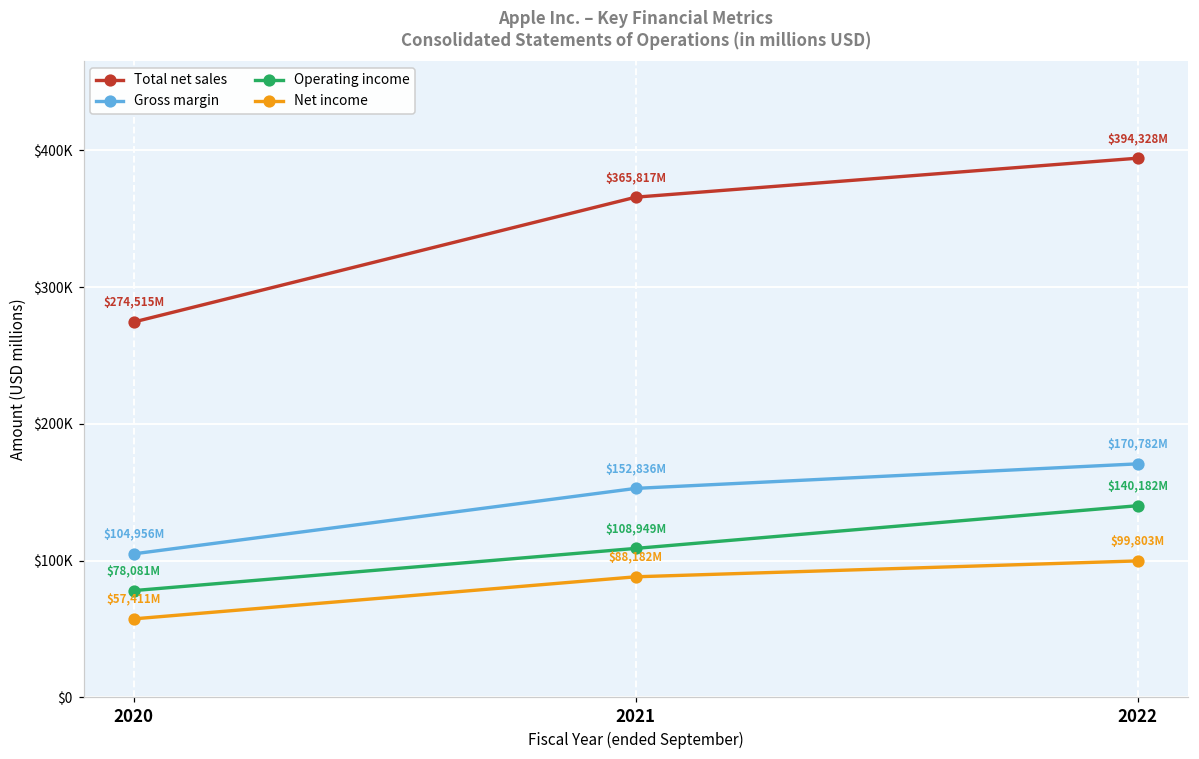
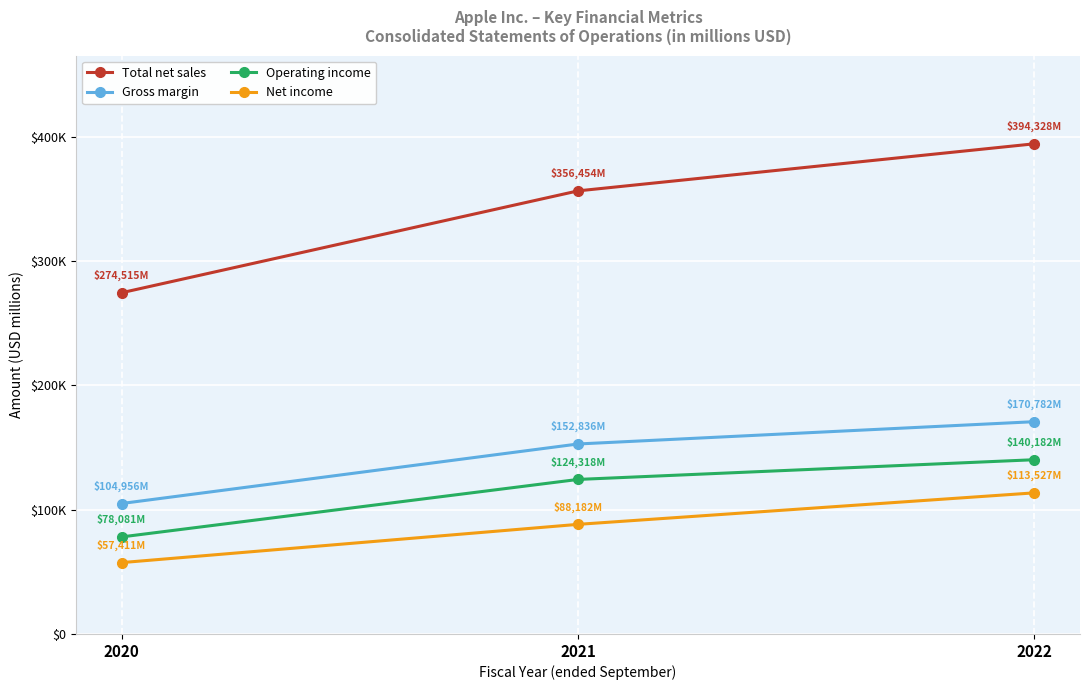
Total net sales, 2021: $365,817M -> $356,454M
Operating income, 2021: $108,949M -> $124,318M
Net income, 2022: $99,803M -> $113,527M
